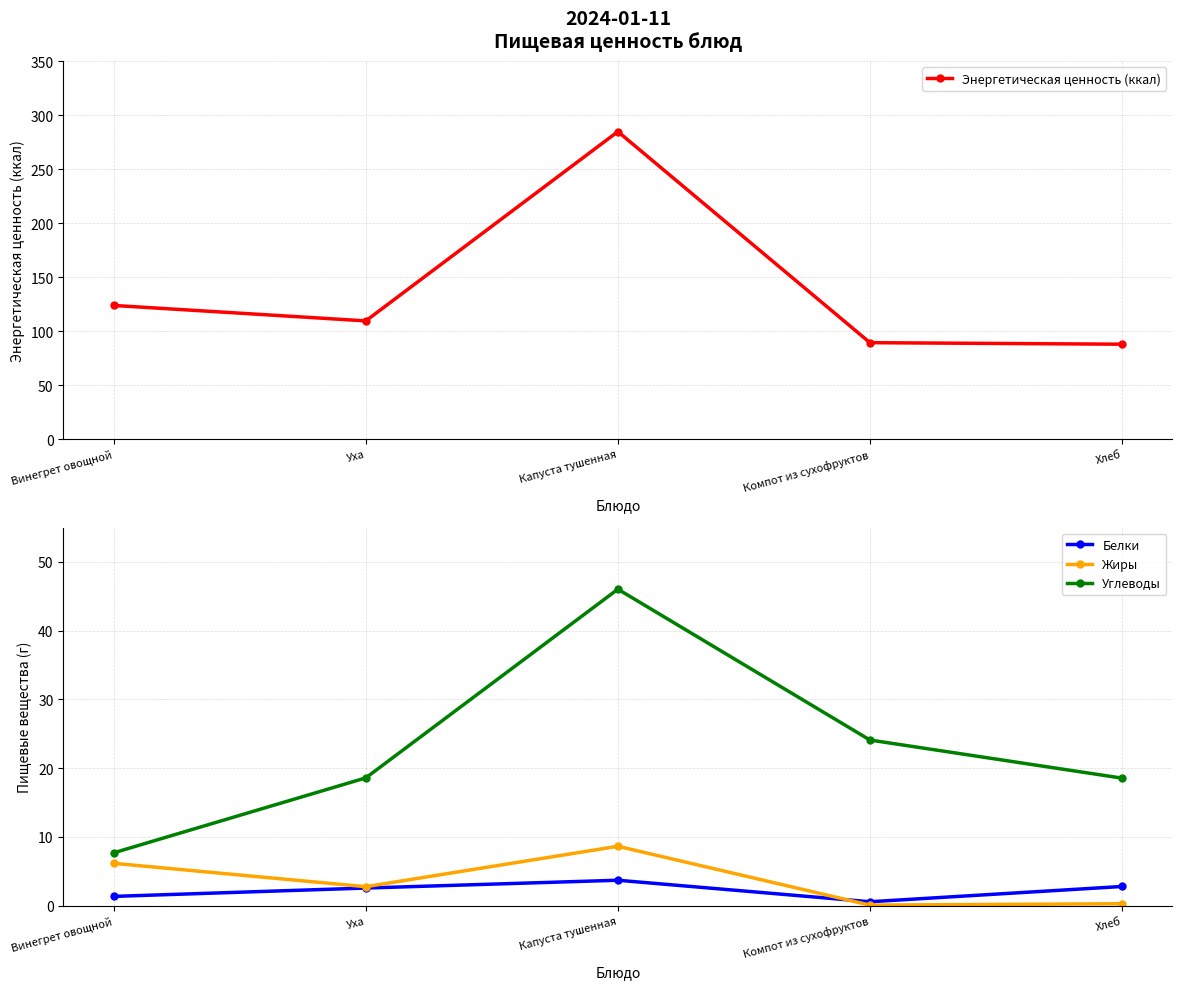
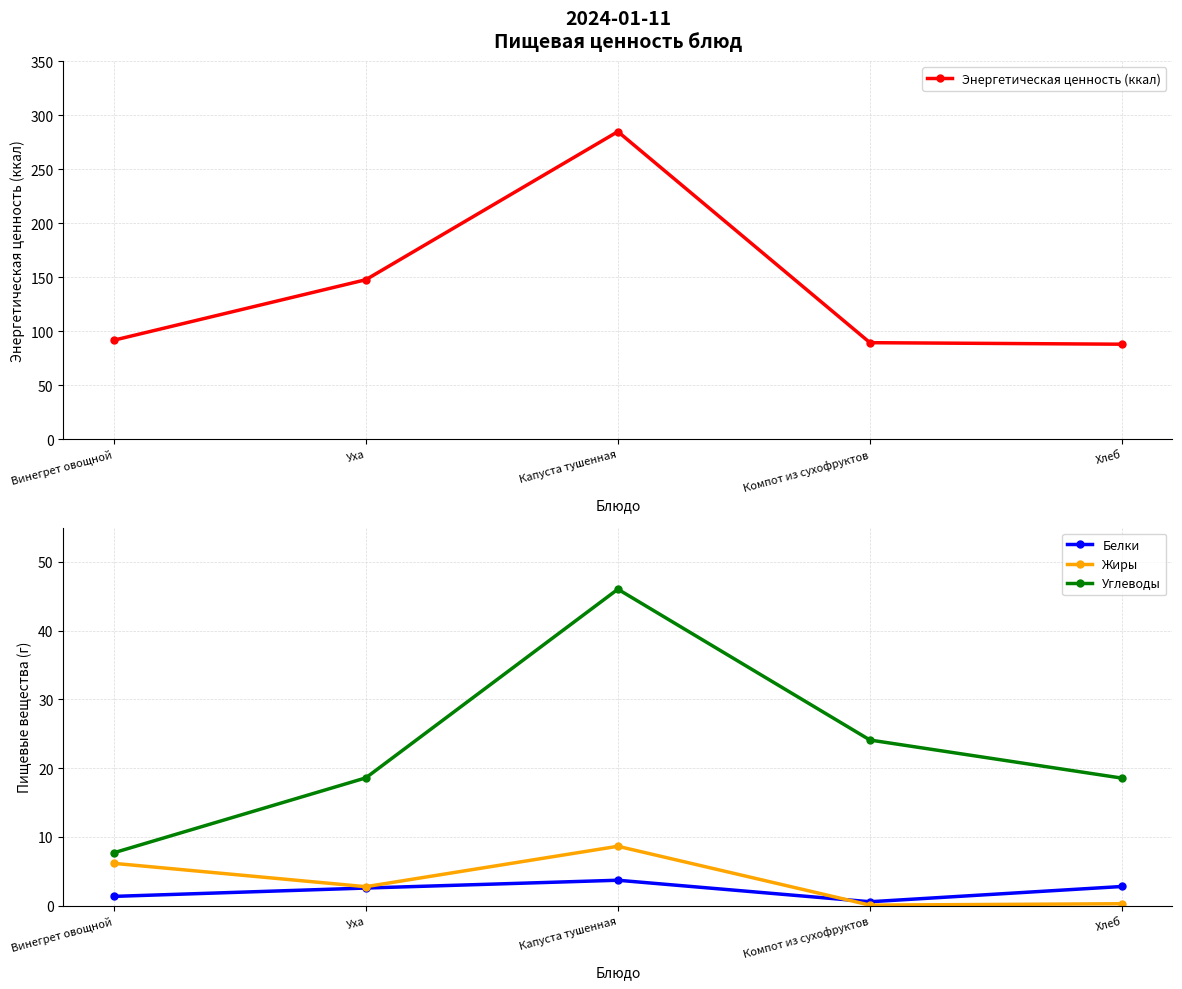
2024-01-11 Пищевая ценность блюд, Винегрет овощной: 124 -> 92
2024-01-11 Пищевая ценность блюд, Уха: 110 -> 148
